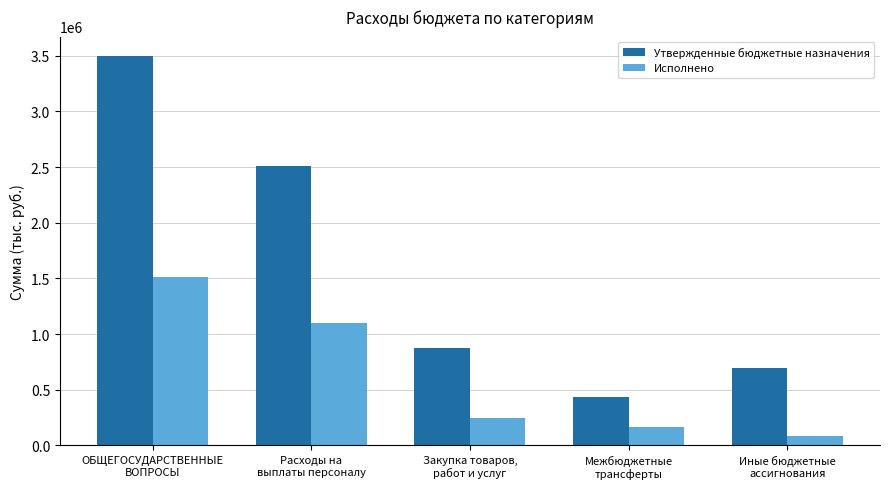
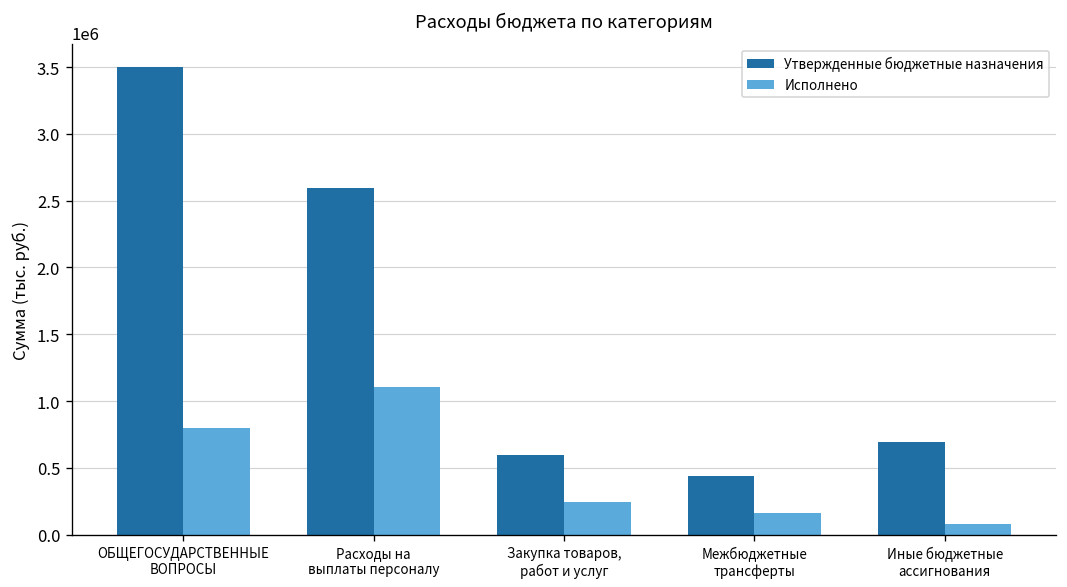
Исполнено, ОБЩЕГОСУДАРСТВЕННЫЕ ВОПРОСЫ: 1510000 -> 800000
Утвержденные бюджетные назначения, Расходы на выплаты персоналу: 2510000 -> 2600000
Утвержденные бюджетные назначения, Закупка товаров, работ и услуг: 870000 -> 600000
